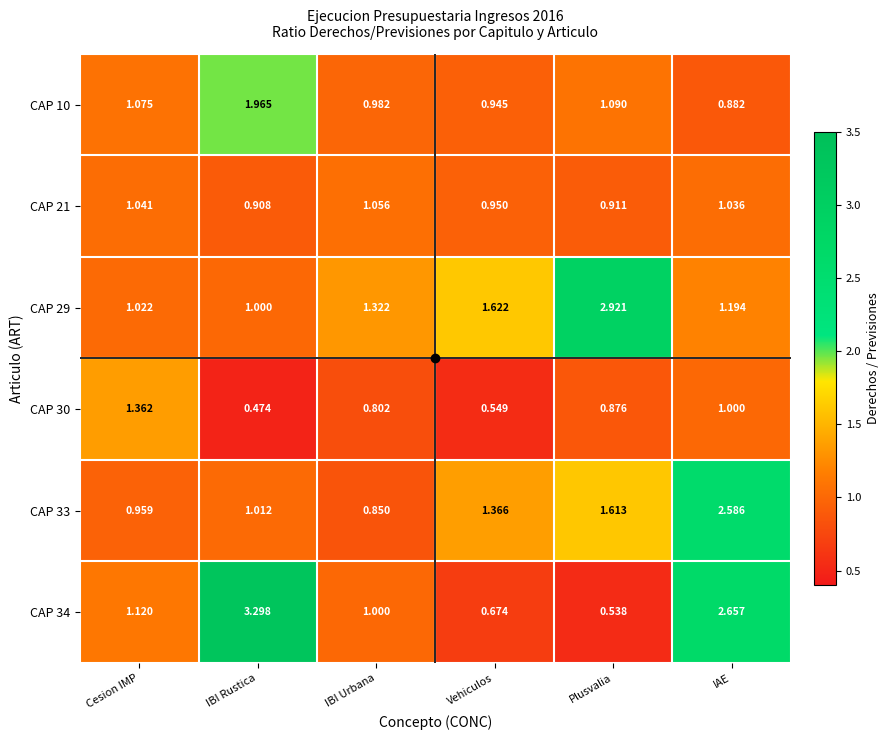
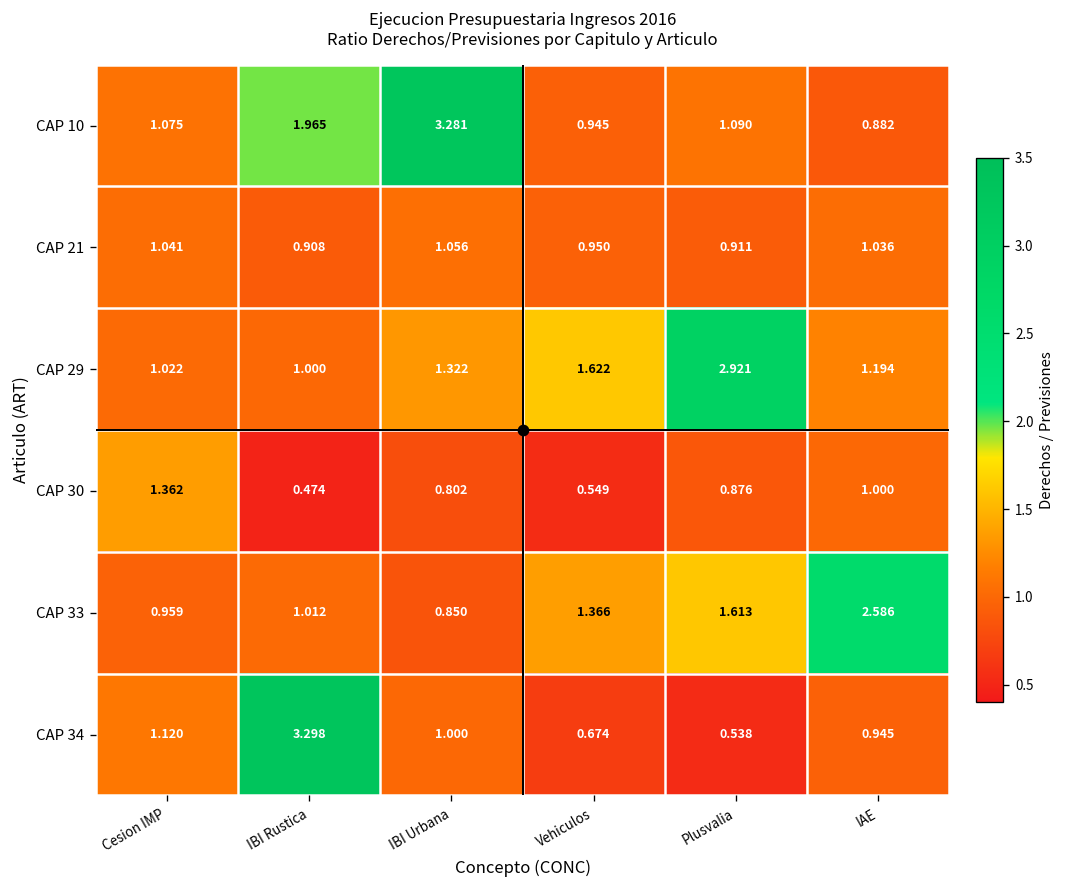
CAP 10, IBI Urbana: 0.982 -> 3.281
CAP 34, IAE: 2.657 -> 0.945
